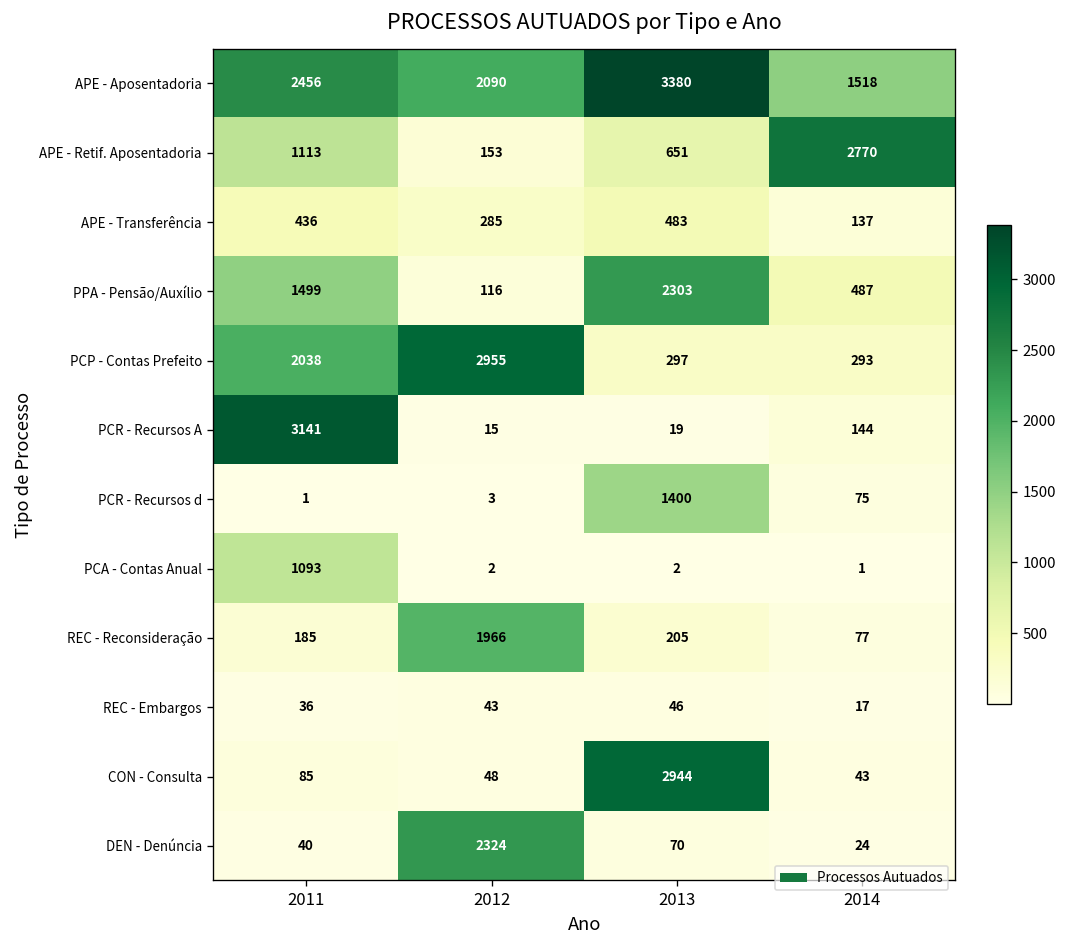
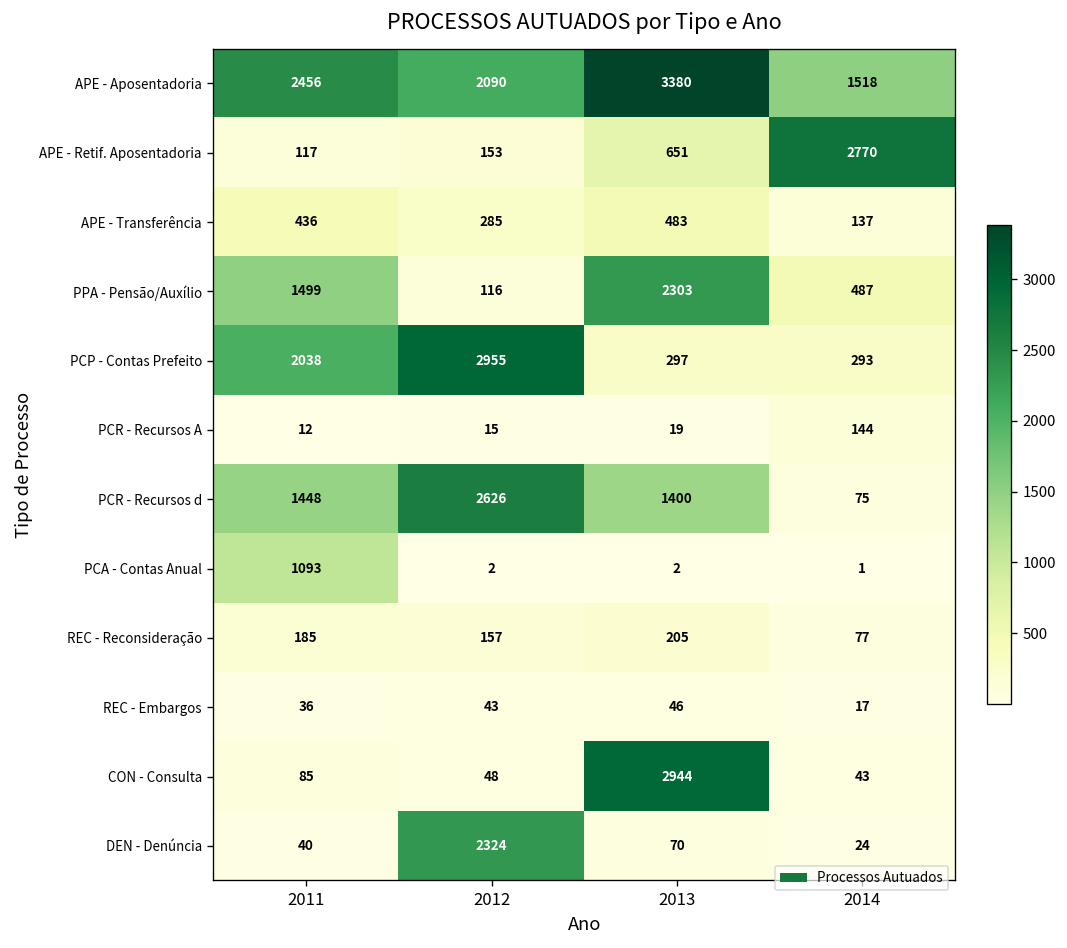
APE - Retif. Aposentadoria, 2011: 1113 -> 117
PCR - Recursos A, 2011: 3141 -> 12
PCR - Recursos d, 2011: 1 -> 1448
PCR - Recursos d, 2012: 3 -> 2626
REC - Reconsideração, 2012: 1966 -> 157
